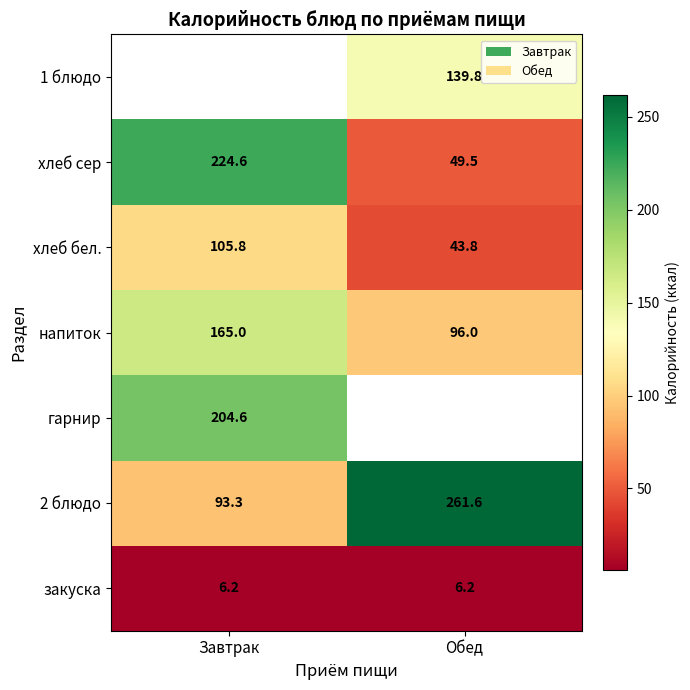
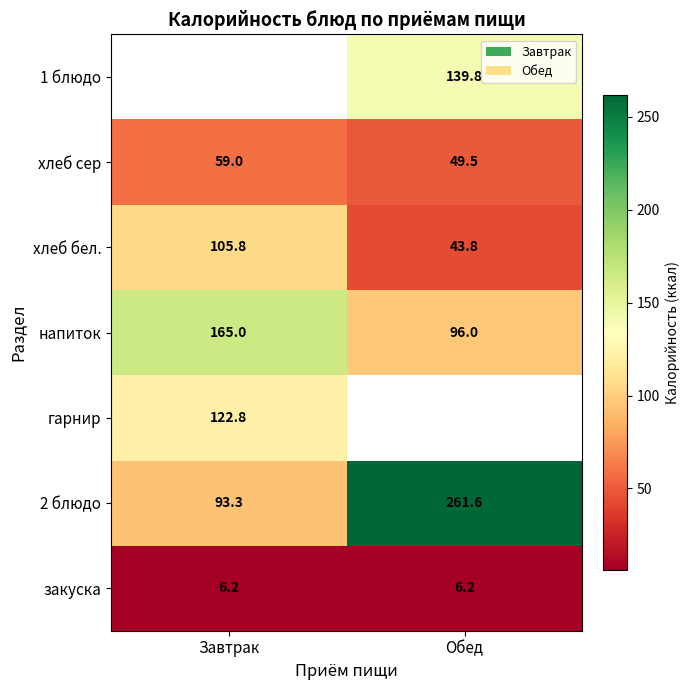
хлеб сер, Завтрак: 224.6 -> 59.0
гарнир, Завтрак: 204.6 -> 122.8
